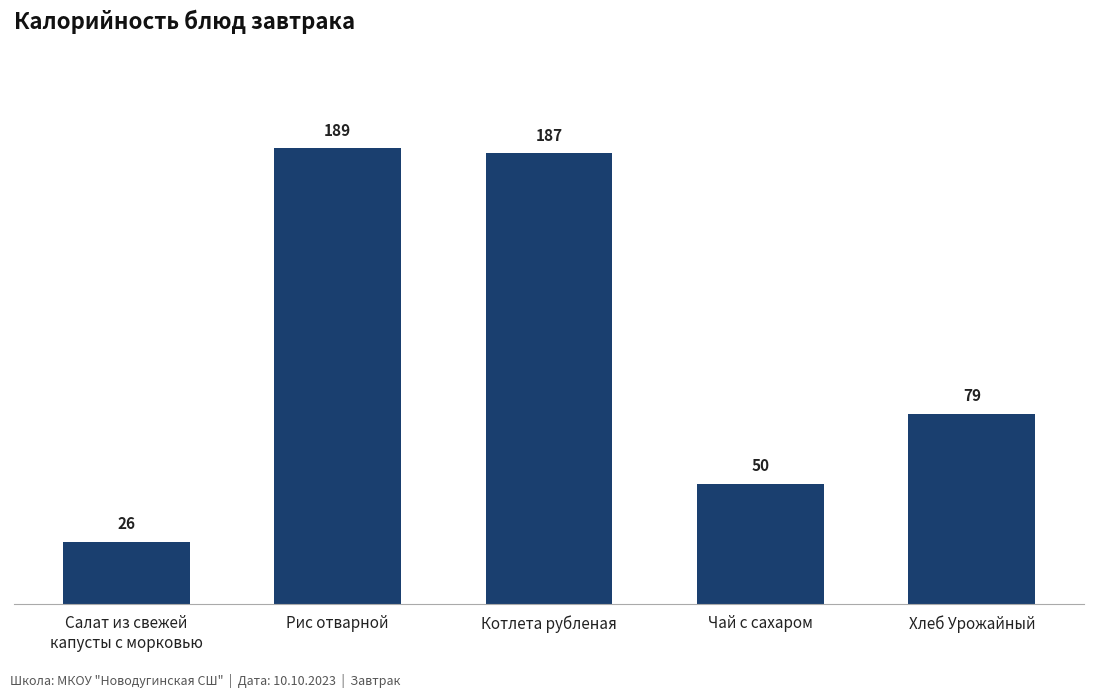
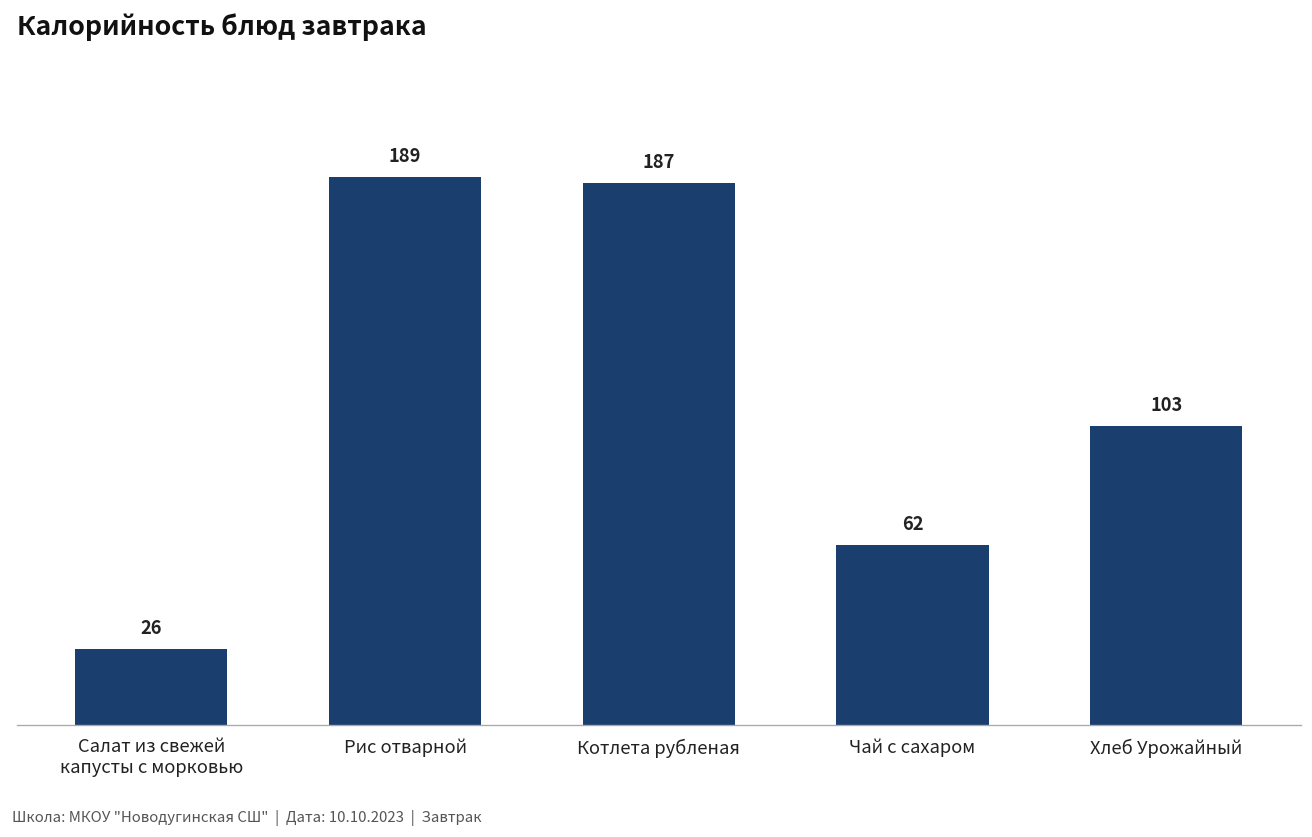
Чай с сахаром: 50 -> 62
Хлеб Урожайный: 79 -> 103
